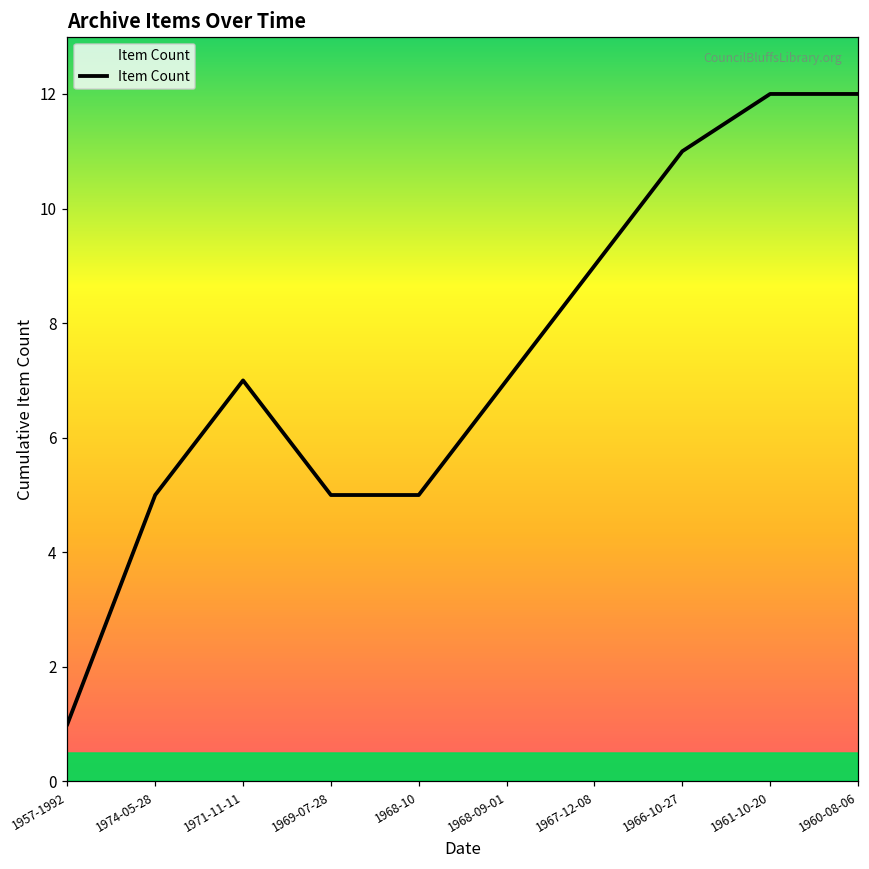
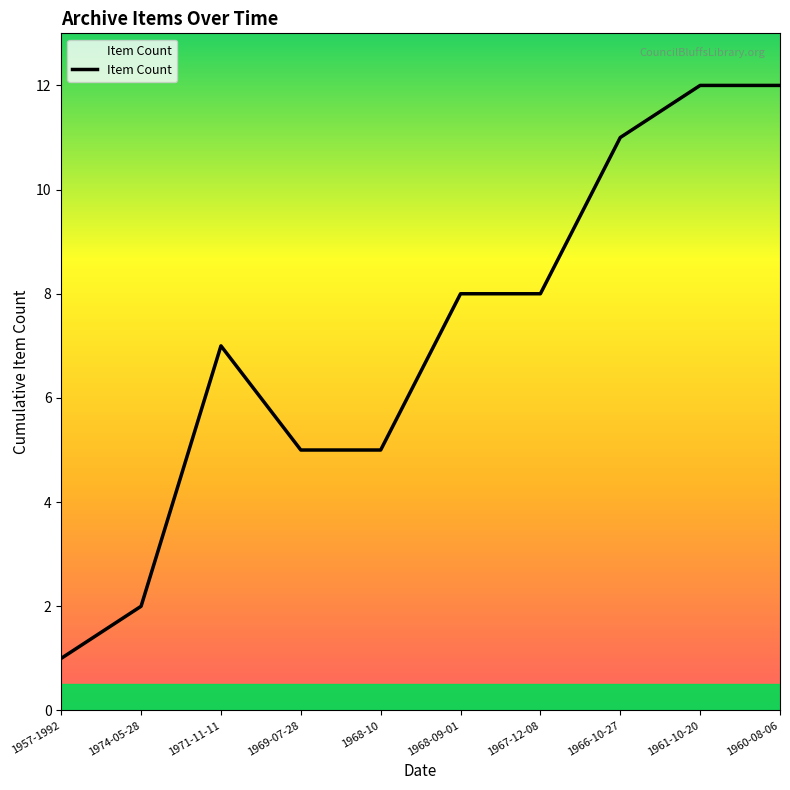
1974-05-28: 5 -> 2
1968-09-01: 7 -> 8
1967-12-08: 9 -> 8
